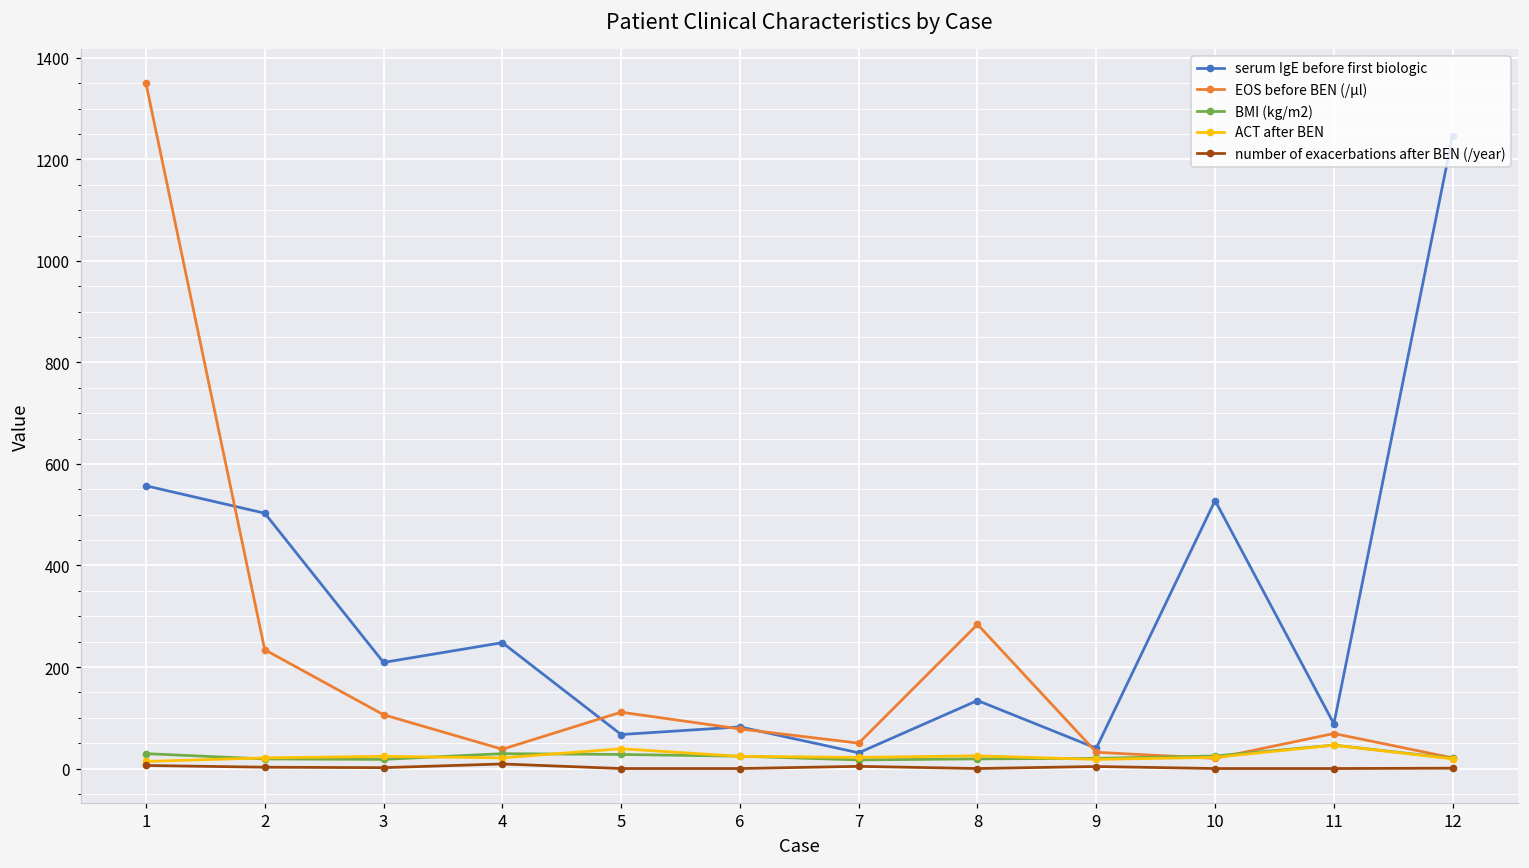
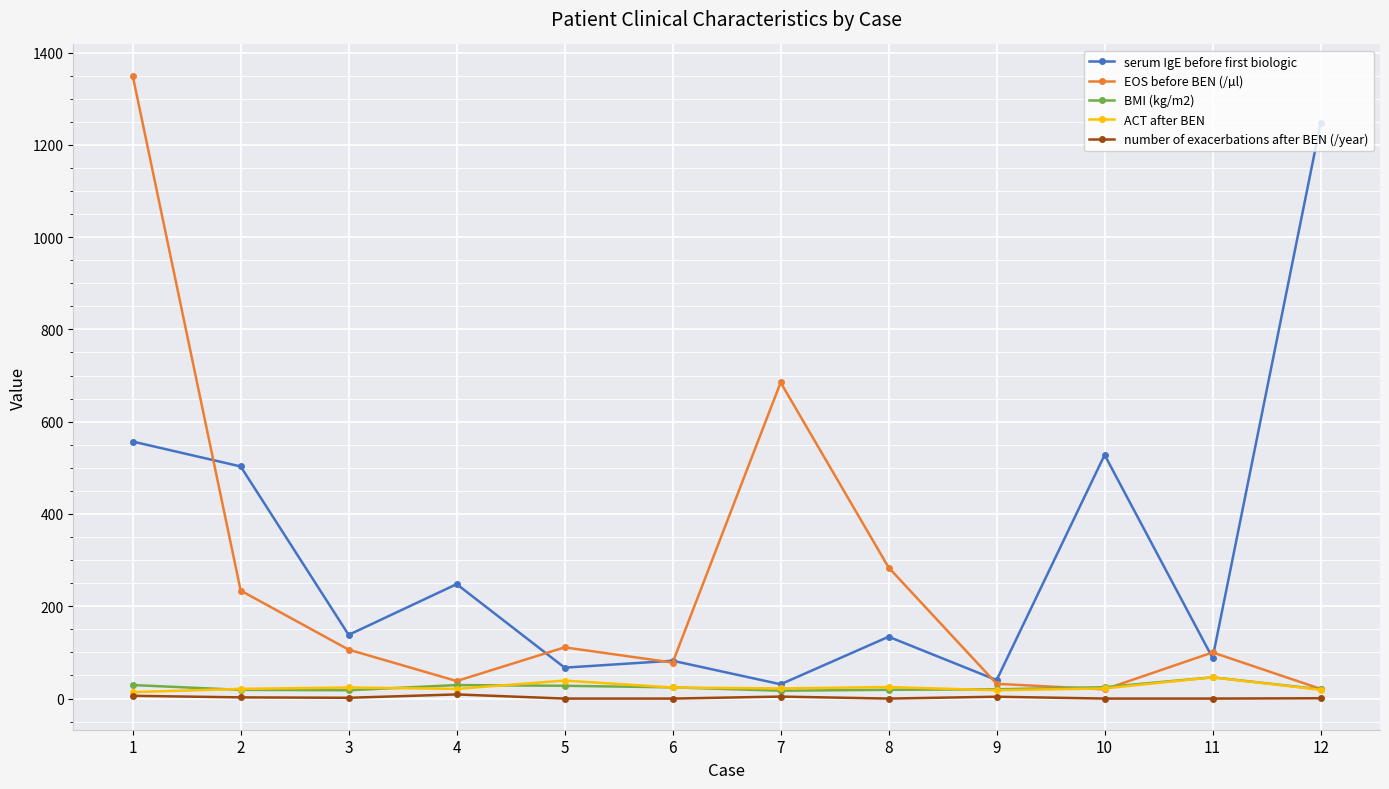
serum IgE before first biologic, 3: 210 -> 140
EOS before BEN (/µl), 7: 50 -> 690
EOS before BEN (/µl), 11: 70 -> 100
